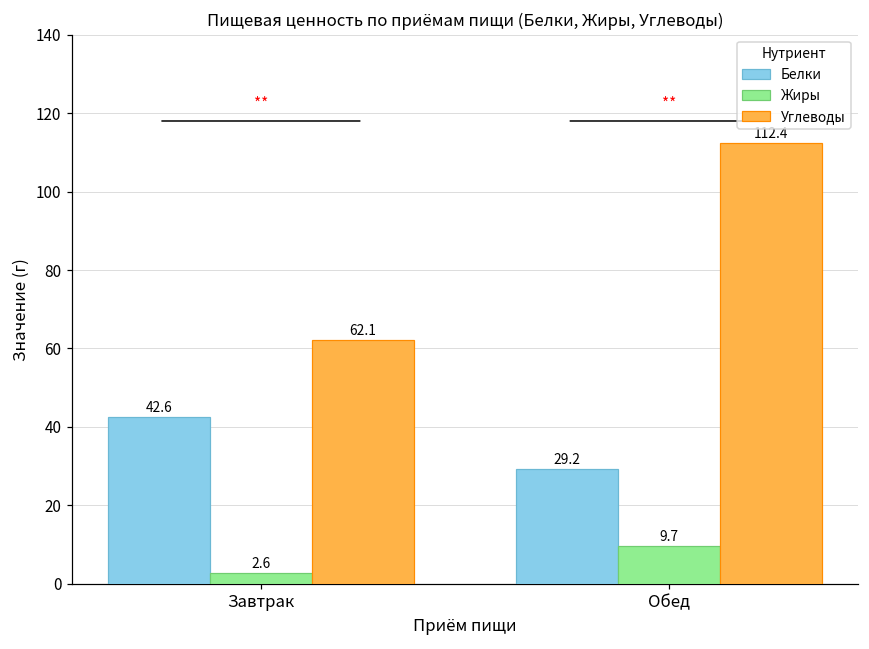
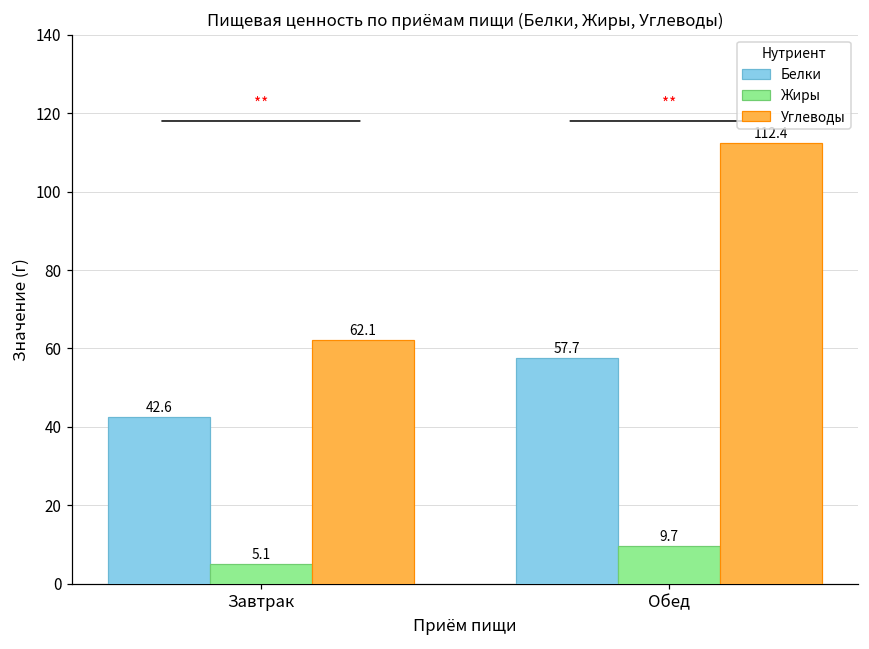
Жиры, Завтрак: 2.6 -> 5.1
Белки, Обед: 29.2 -> 57.7
